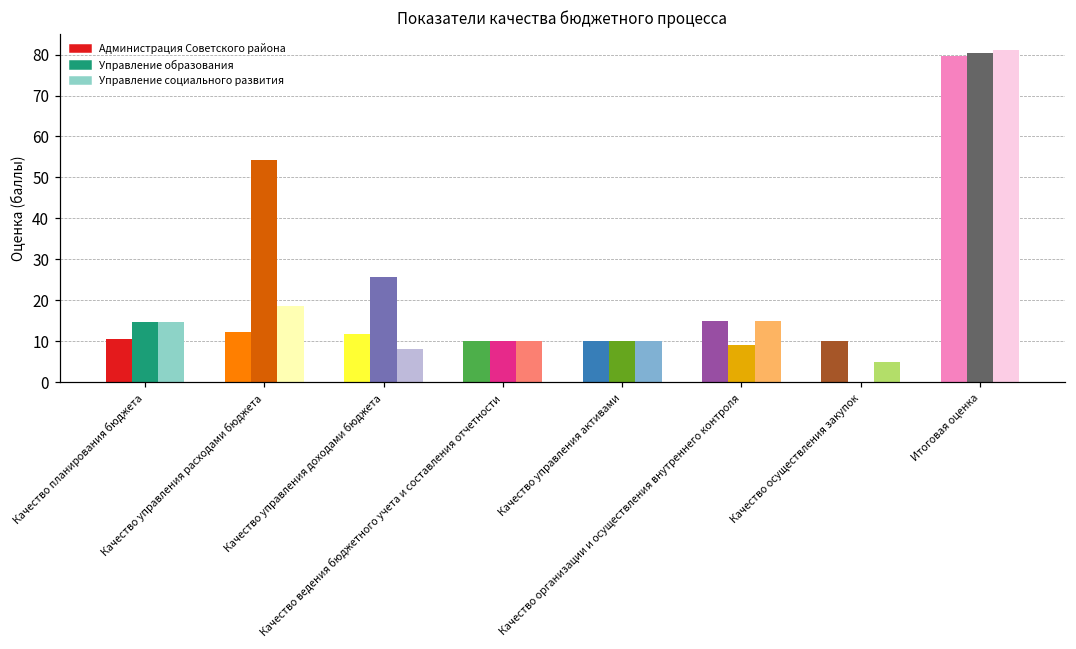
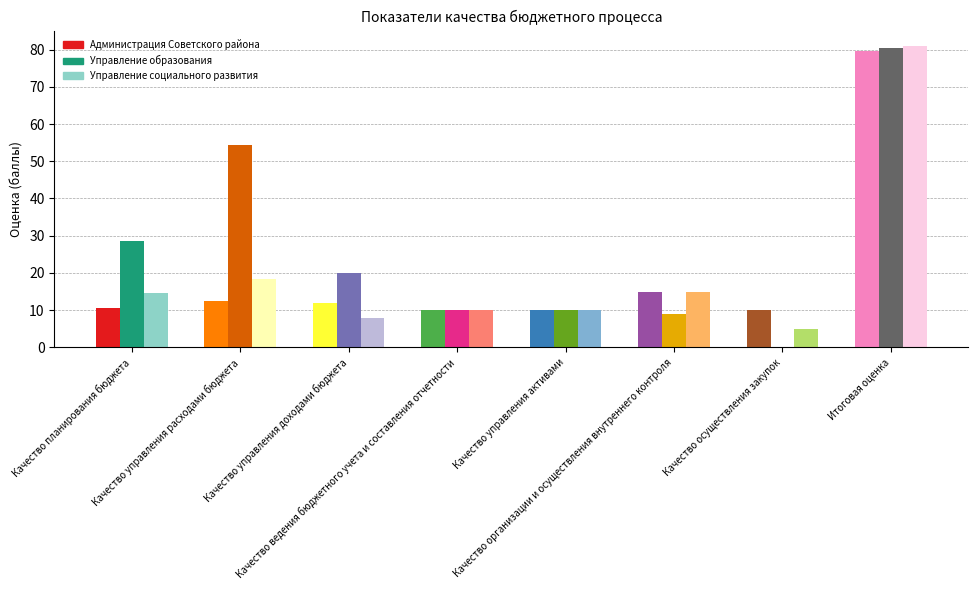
Качество планирования бюджета: 15 -> 29
Качество управления доходами бюджета: 26 -> 20
